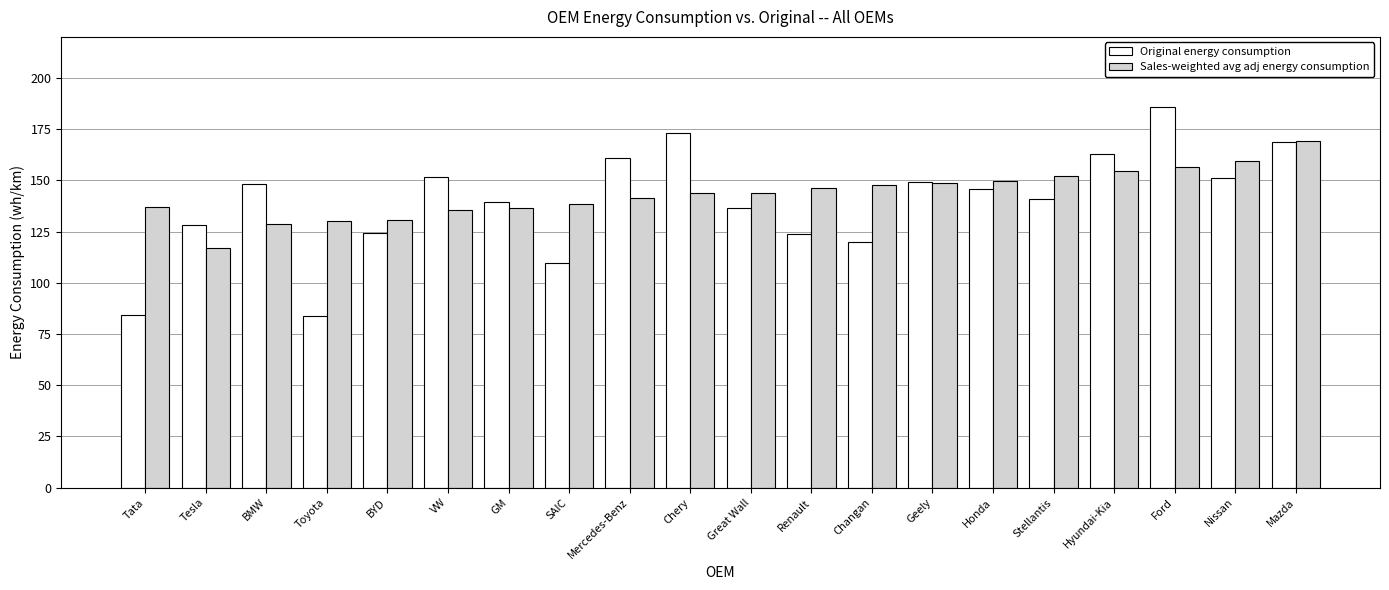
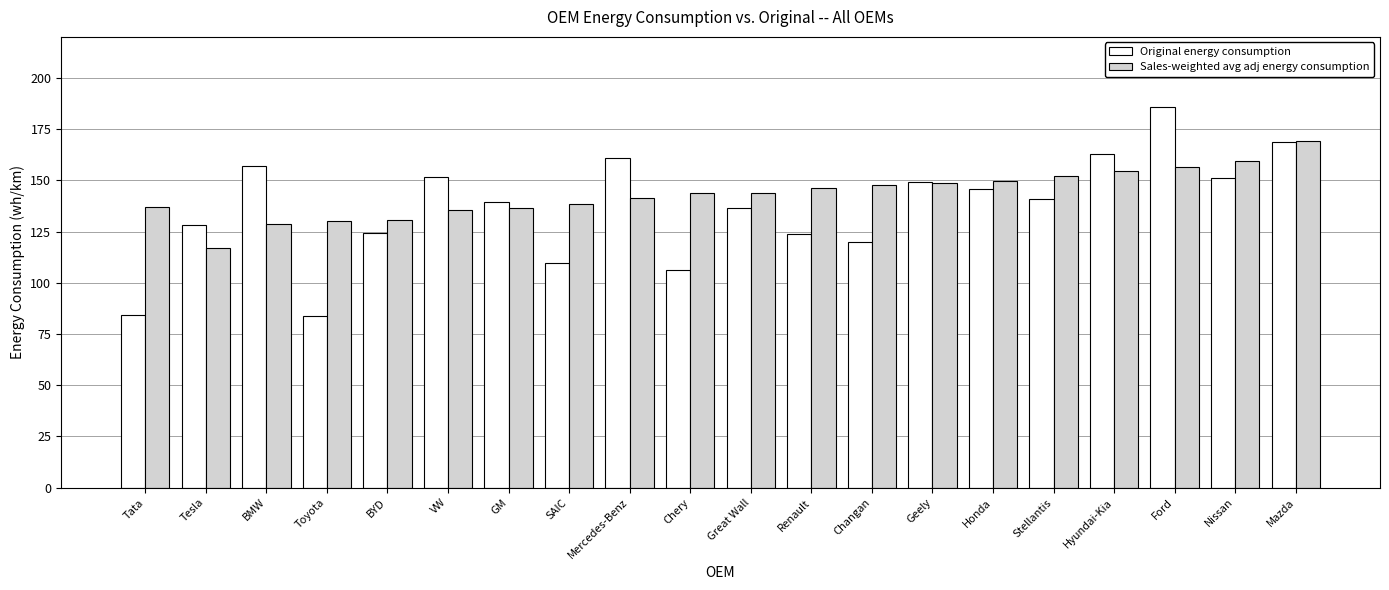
Original energy consumption, BMW: 148 -> 157
Original energy consumption, Chery: 173 -> 106
